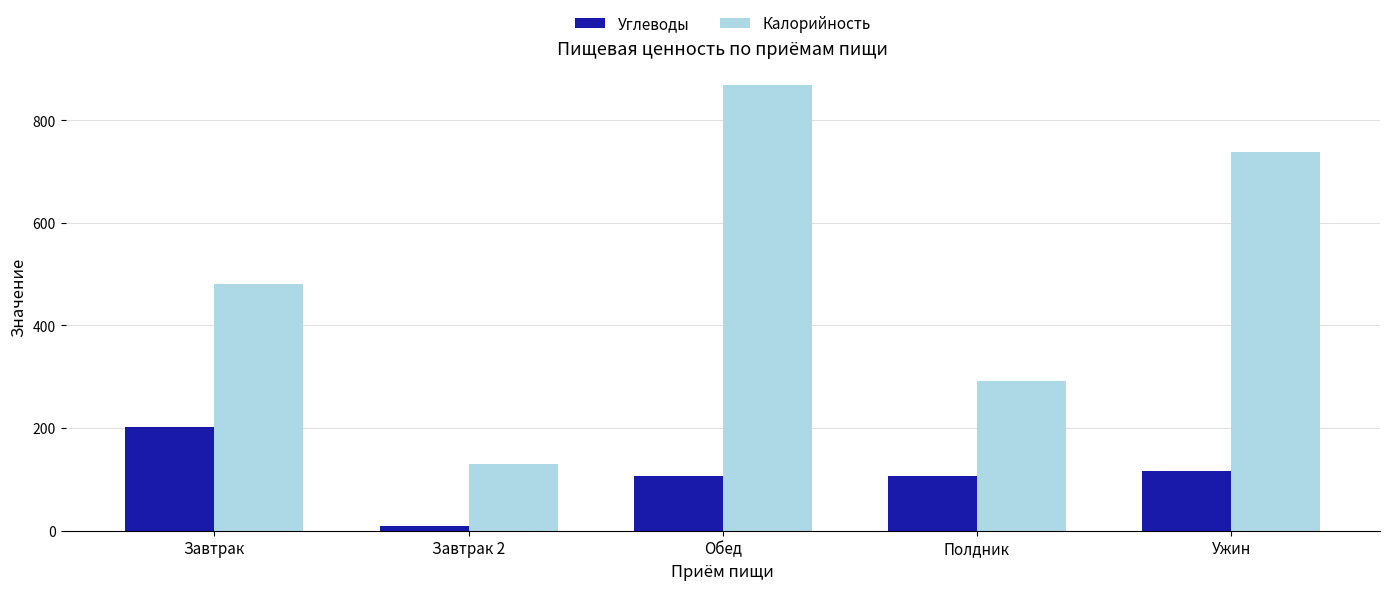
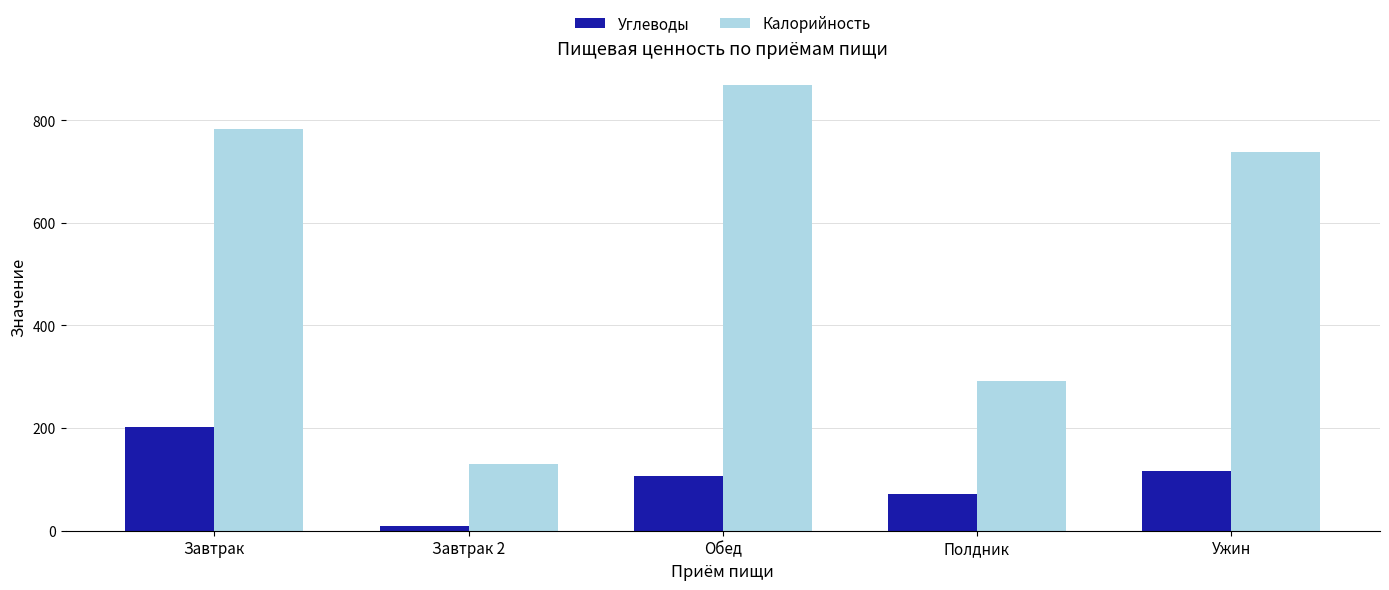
Калорийность, Завтрак: 480 -> 780
Углеводы, Полдник: 110 -> 70
